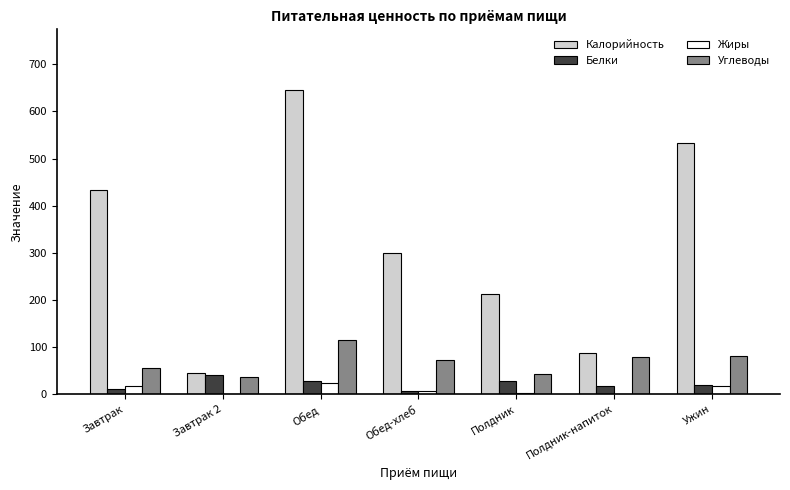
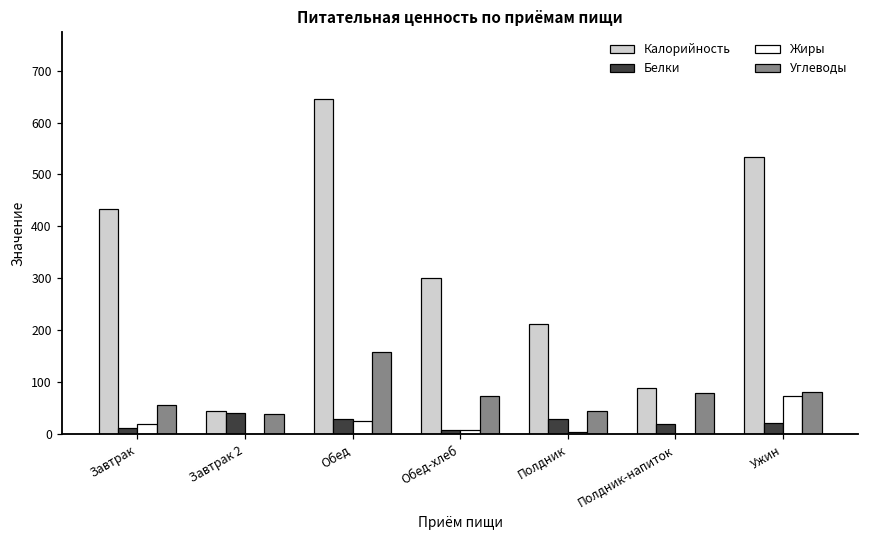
Углеводы, Обед: 120 -> 160
Жиры, Ужин: 20 -> 70
